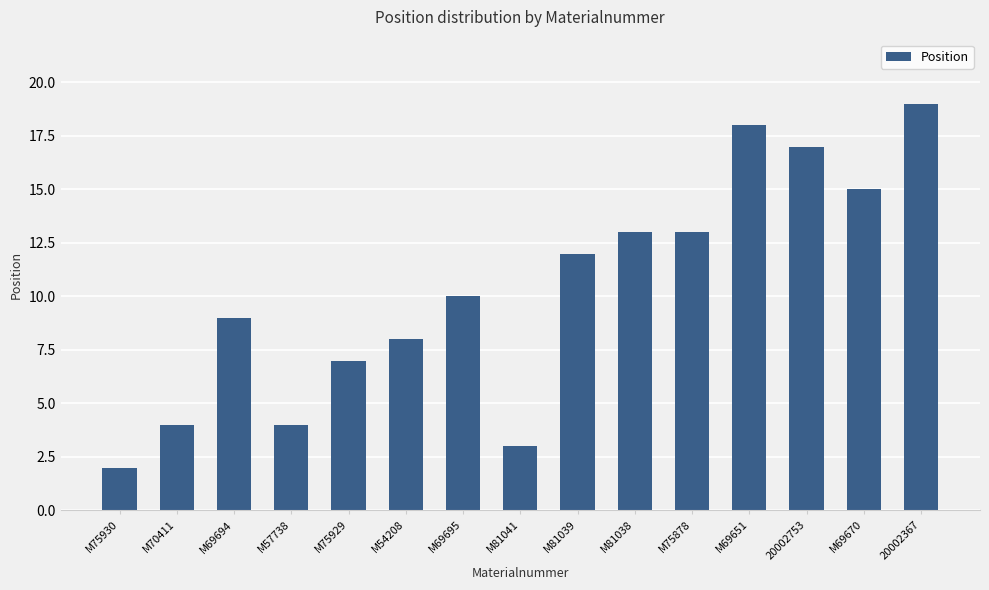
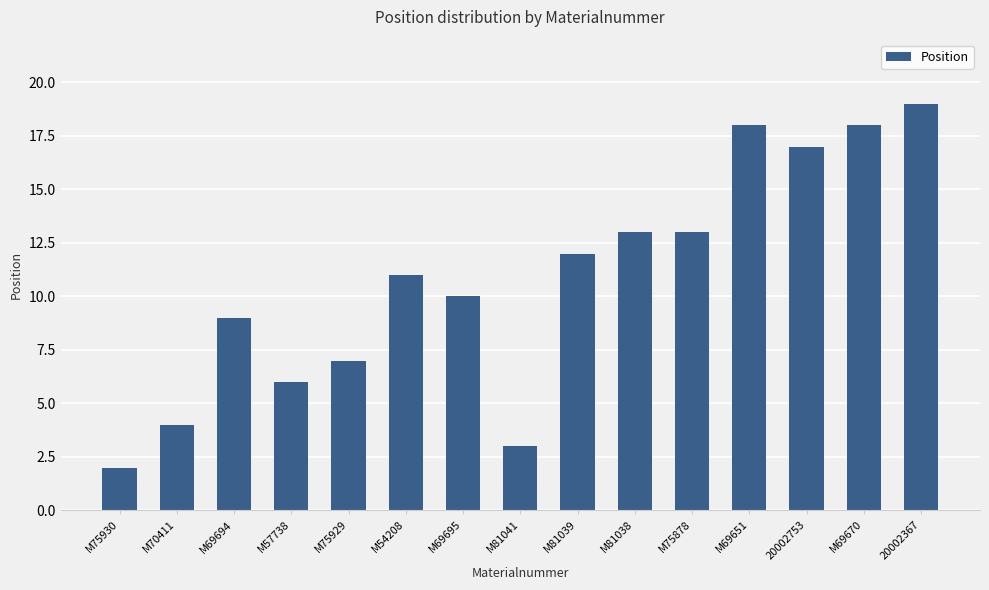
M57738: 4 -> 6
M54208: 8 -> 11
M69670: 15 -> 18
